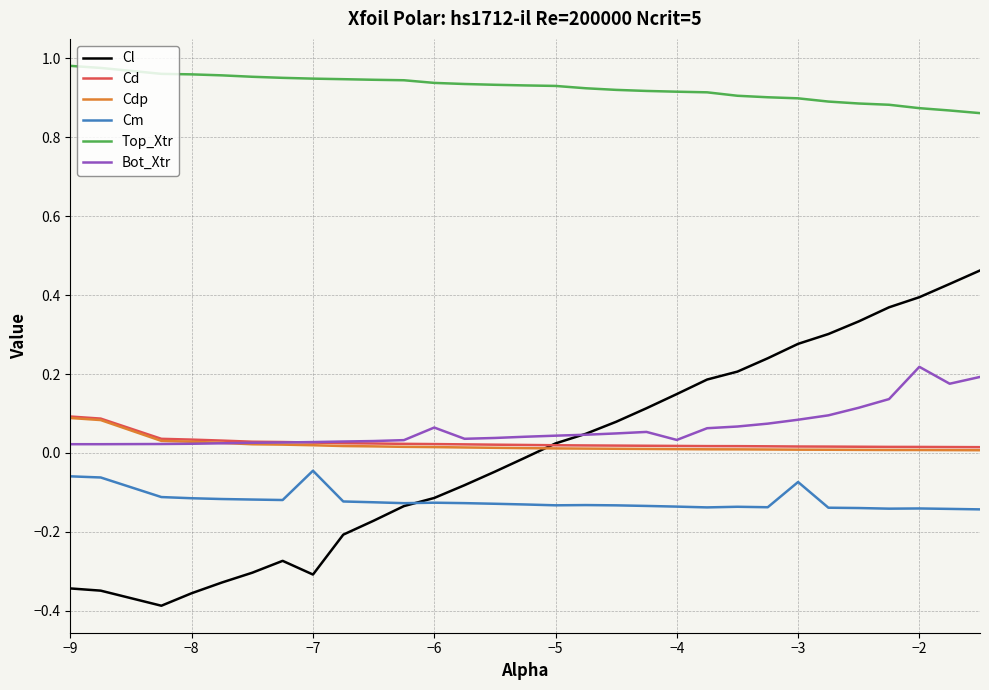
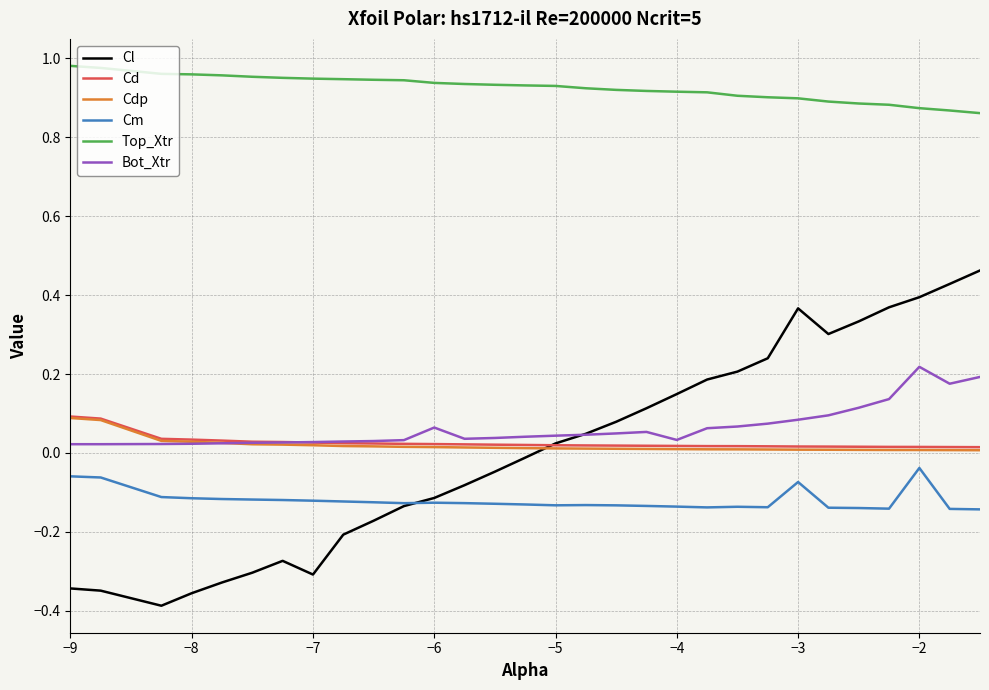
Cm, −7: -0.05 -> -0.12
Cl, −3: 0.28 -> 0.37
Cm, −2: -0.14 -> -0.04
